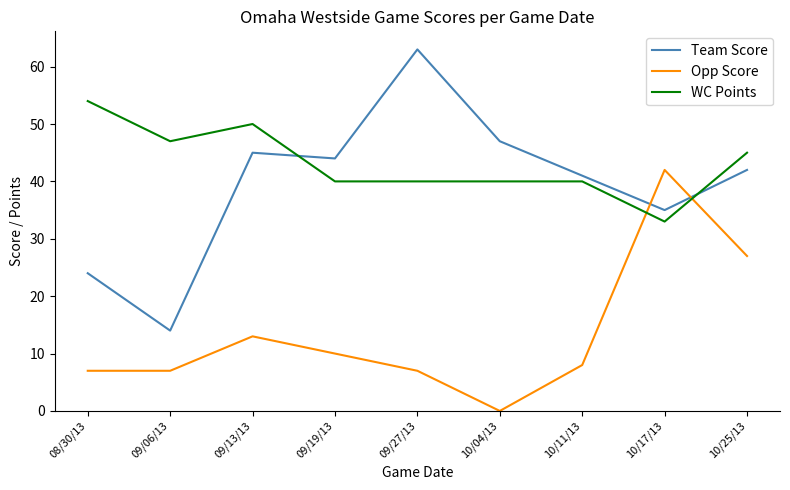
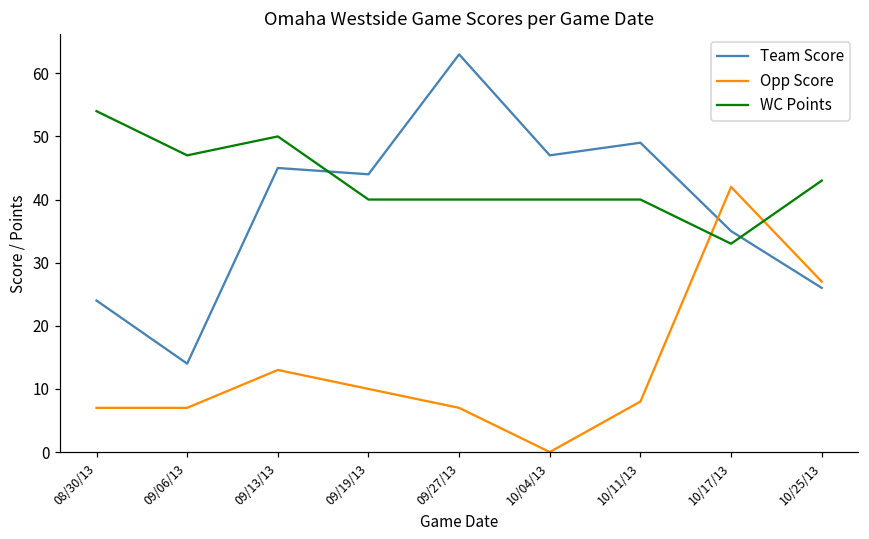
Team Score, 10/11/13: 41 -> 49
Team Score, 10/25/13: 42 -> 26
WC Points, 10/25/13: 45 -> 43
